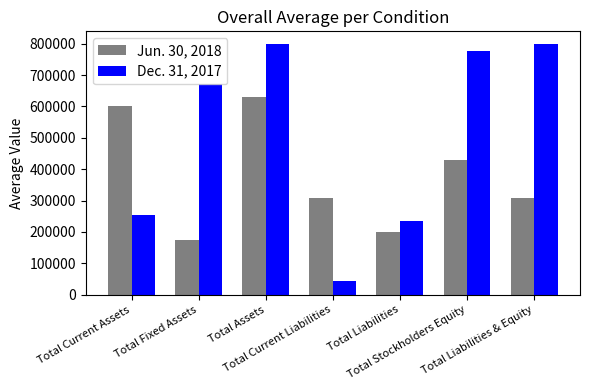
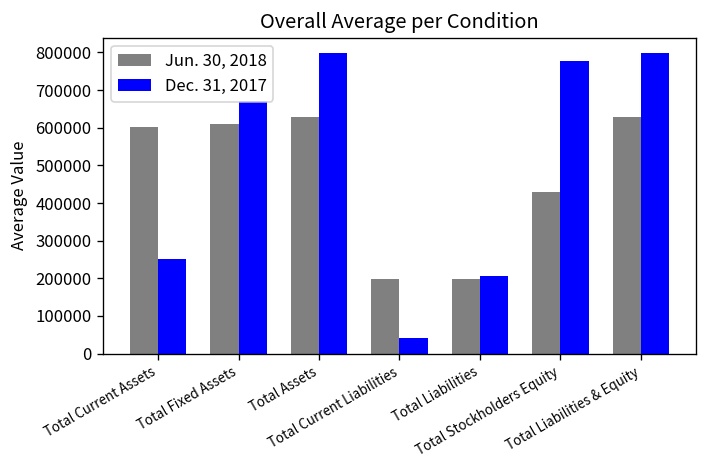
Jun. 30, 2018, Total Fixed Assets: 170000 -> 610000
Jun. 30, 2018, Total Current Liabilities: 310000 -> 200000
Dec. 31, 2017, Total Liabilities: 230000 -> 210000
Jun. 30, 2018, Total Liabilities & Equity: 310000 -> 630000
